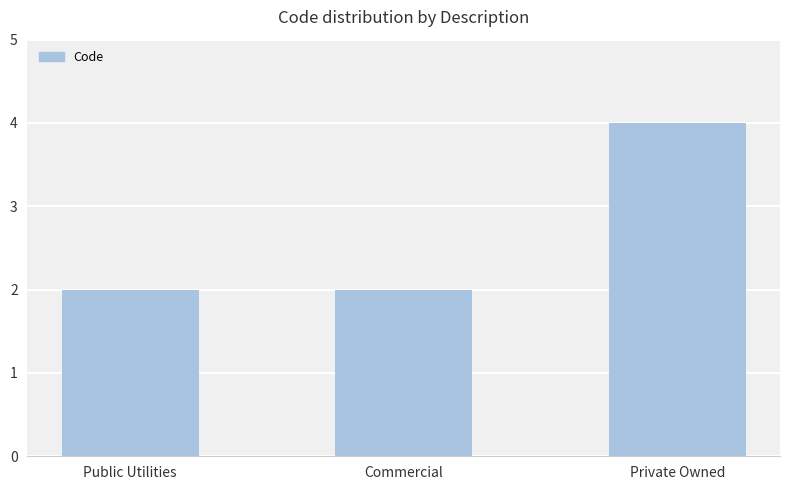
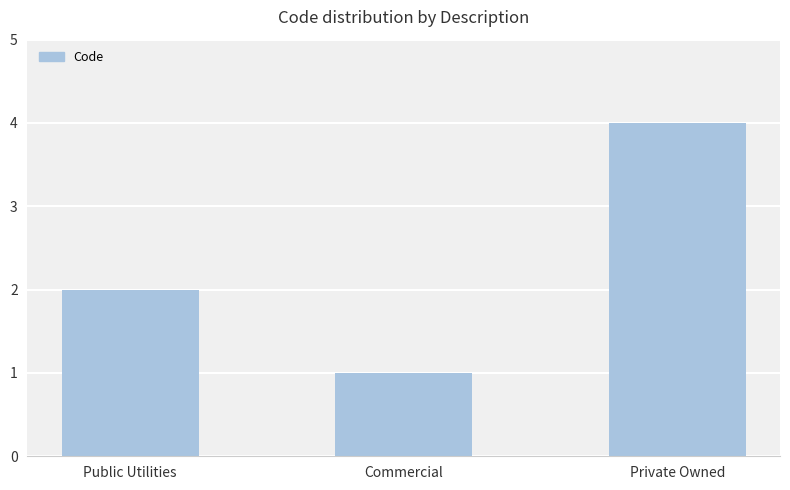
Commercial: 2 -> 1
